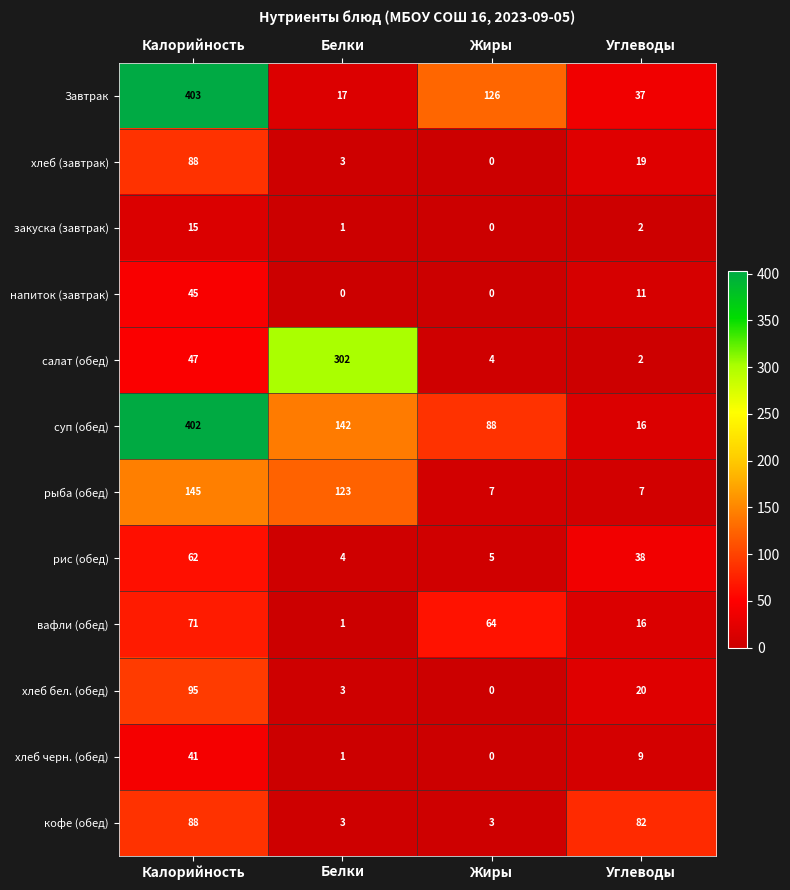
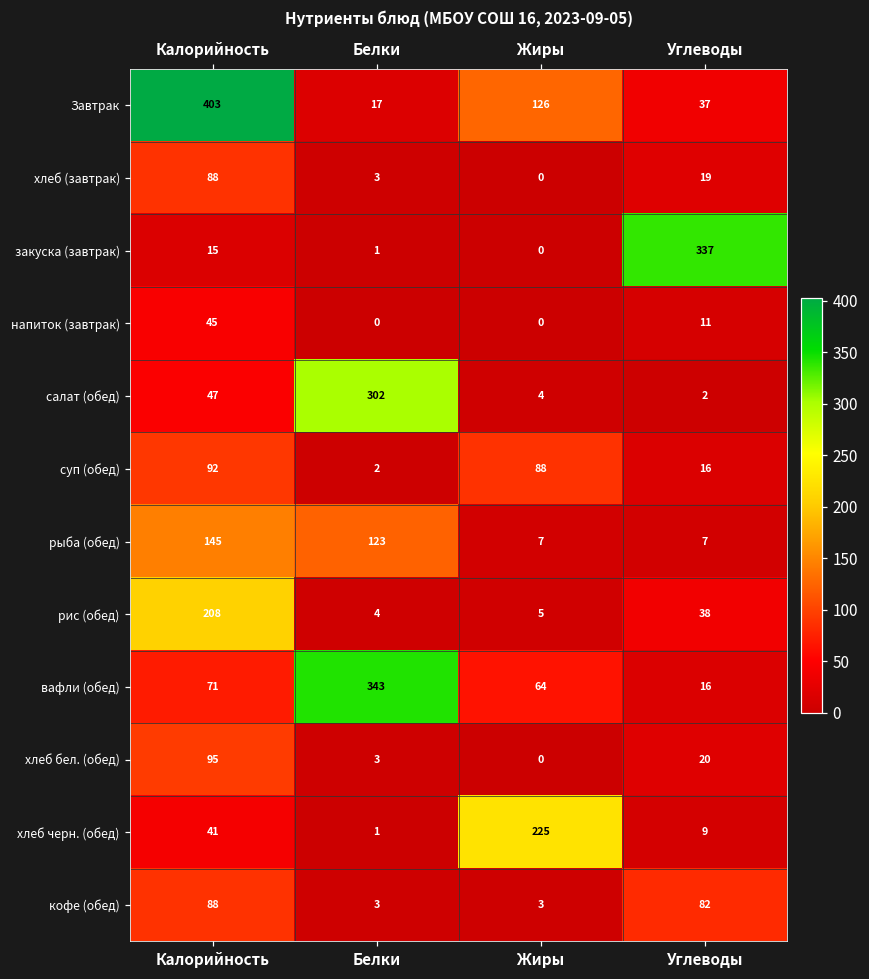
закуска (завтрак), Углеводы: 2 -> 337
суп (обед), Калорийность: 402 -> 92
суп (обед), Белки: 142 -> 2
рис (обед), Калорийность: 62 -> 208
вафли (обед), Белки: 1 -> 343
хлеб черн. (обед), Жиры: 0 -> 225
